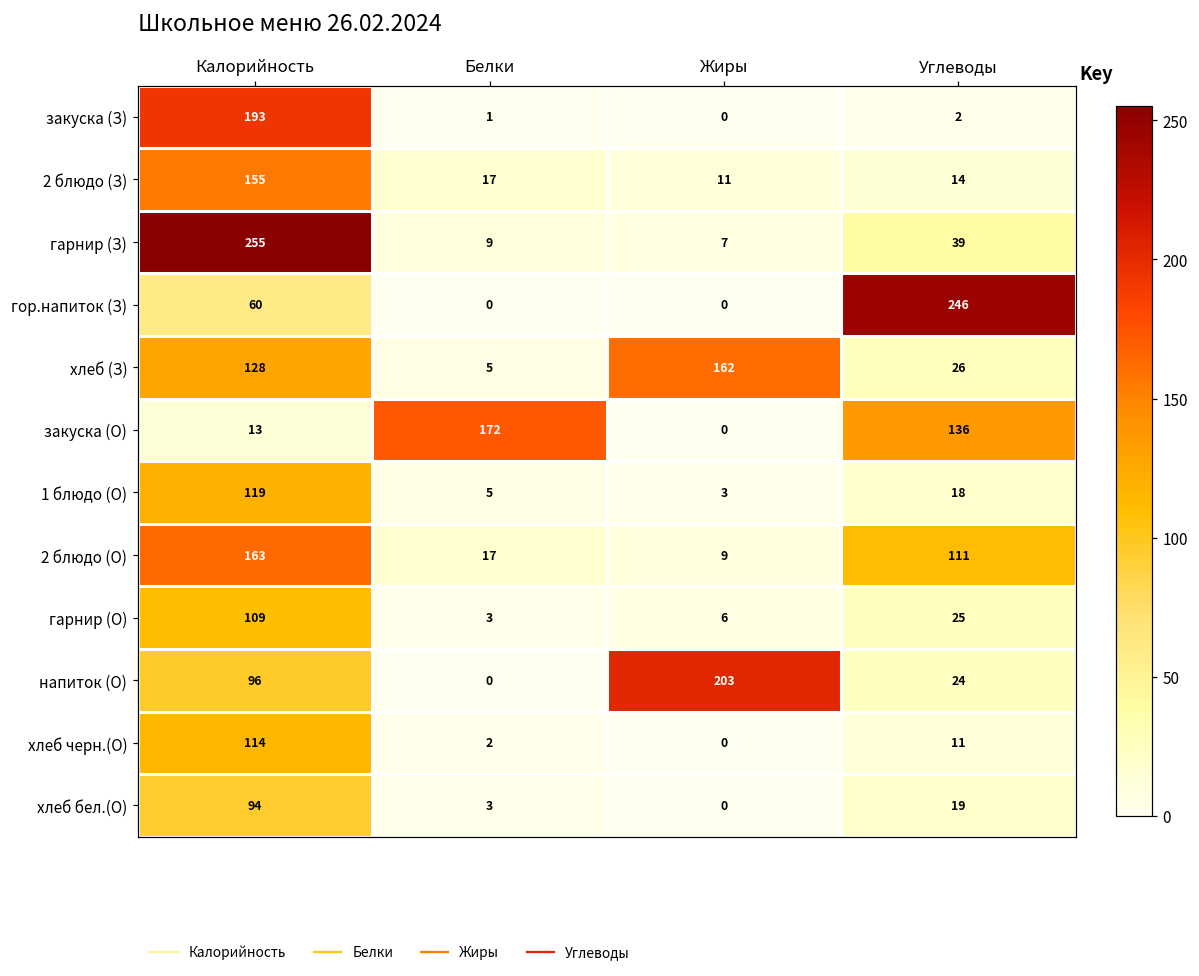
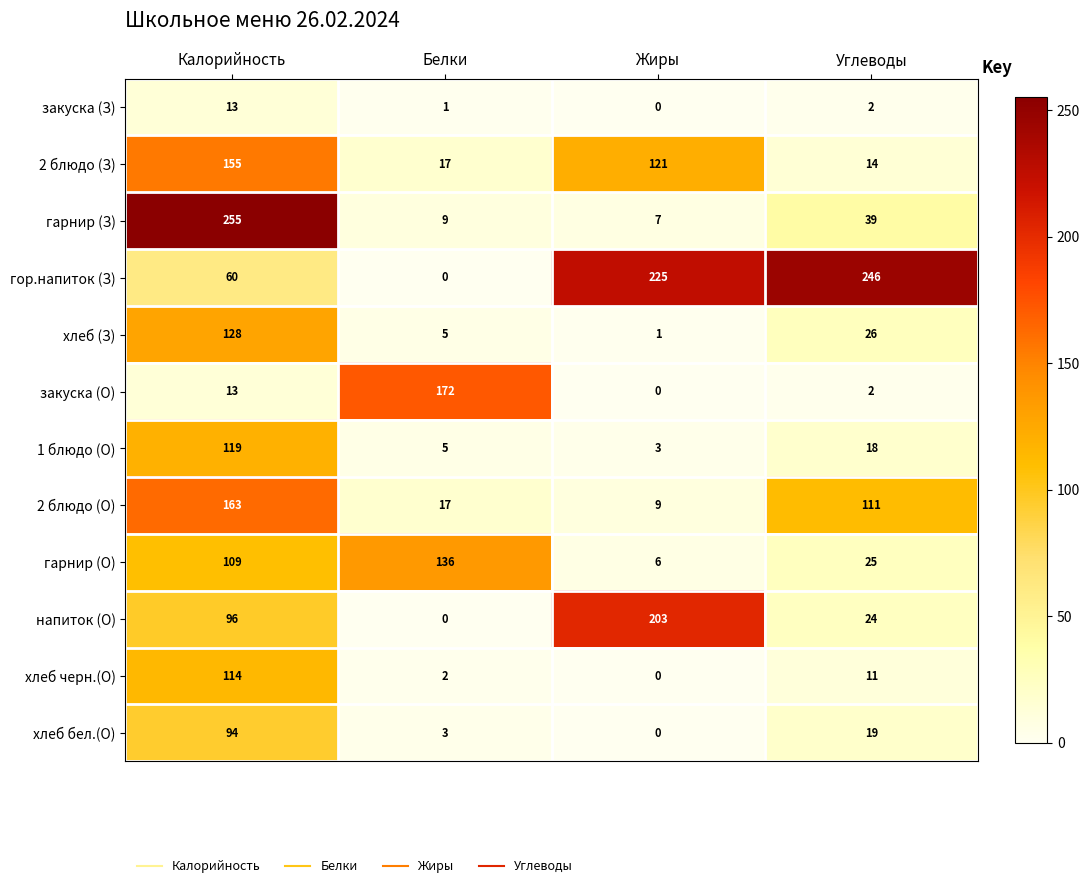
закуска (З), Калорийность: 193 -> 13
2 блюдо (З), Жиры: 11 -> 121
гор.напиток (З), Жиры: 0 -> 225
хлеб (З), Жиры: 162 -> 1
закуска (О), Углеводы: 136 -> 2
гарнир (О), Белки: 3 -> 136
